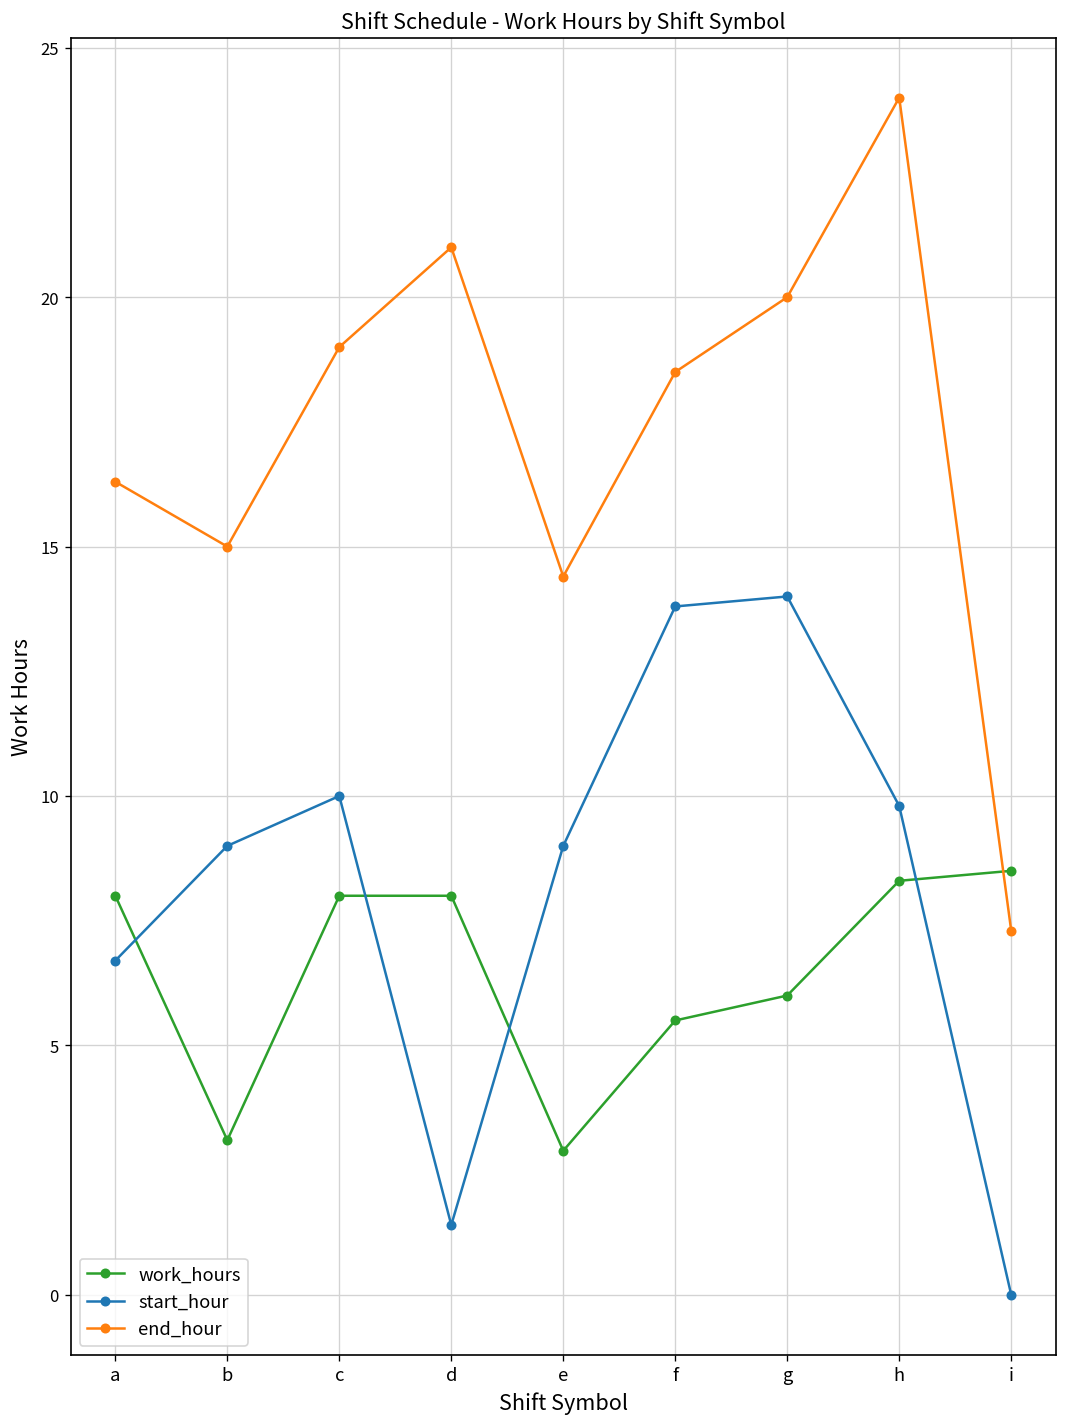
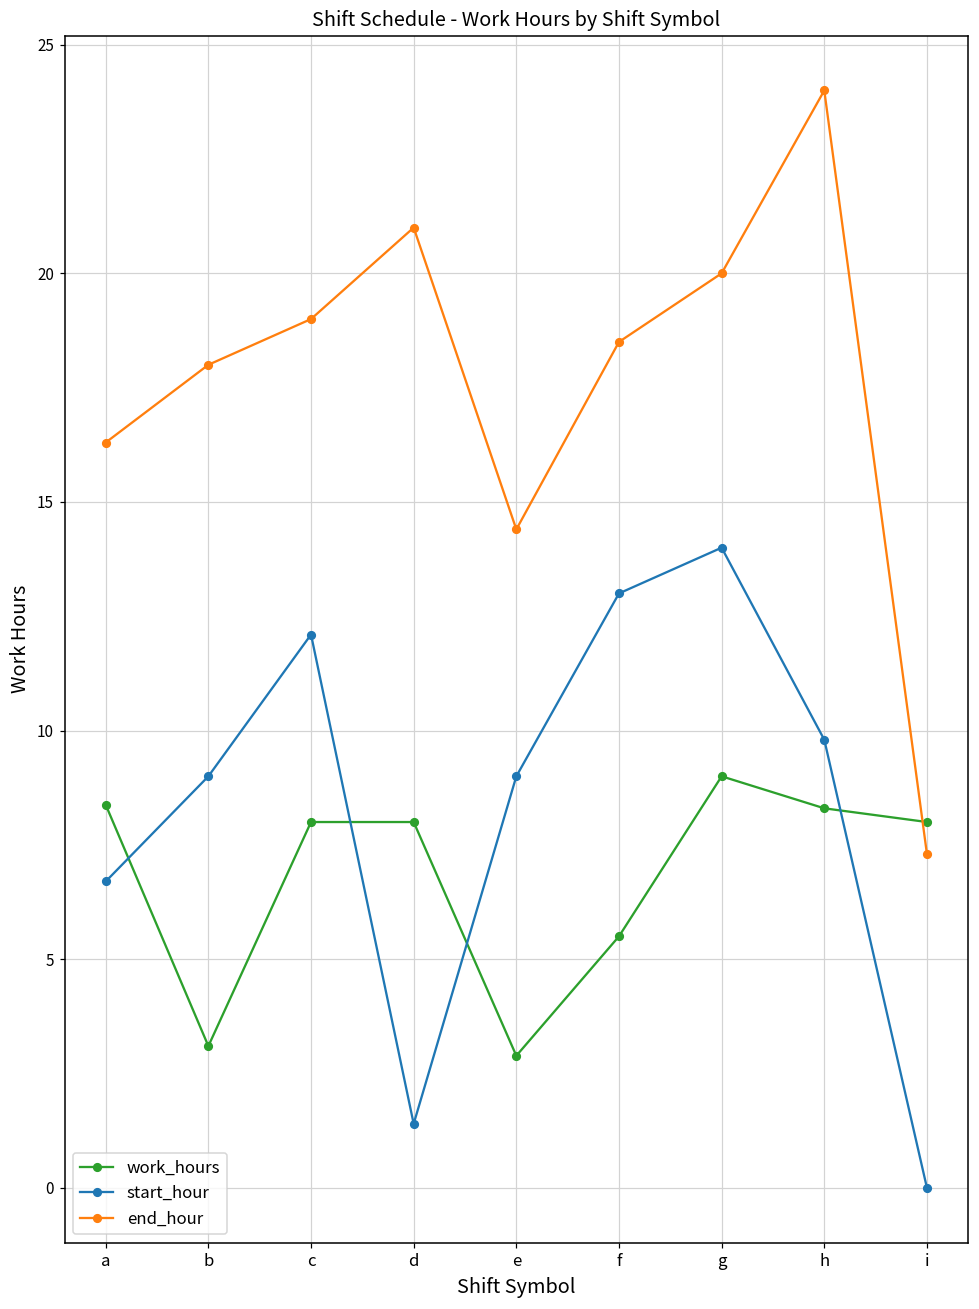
work_hours, a: 8.0 -> 8.4
end_hour, b: 15 -> 18
start_hour, c: 10.0 -> 12.1
start_hour, f: 13.8 -> 13.0
work_hours, g: 6 -> 9
work_hours, i: 8.5 -> 8.0
